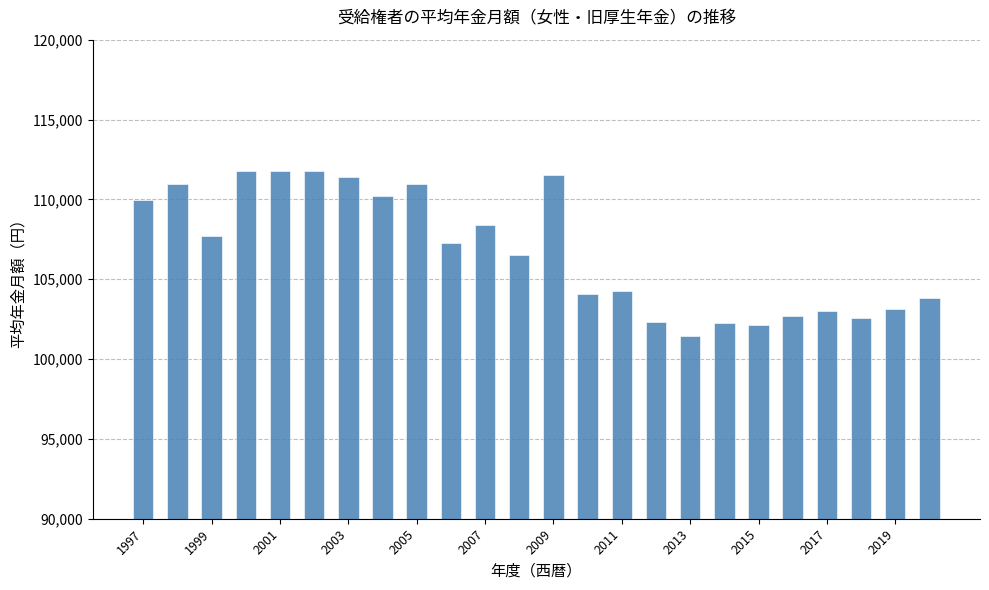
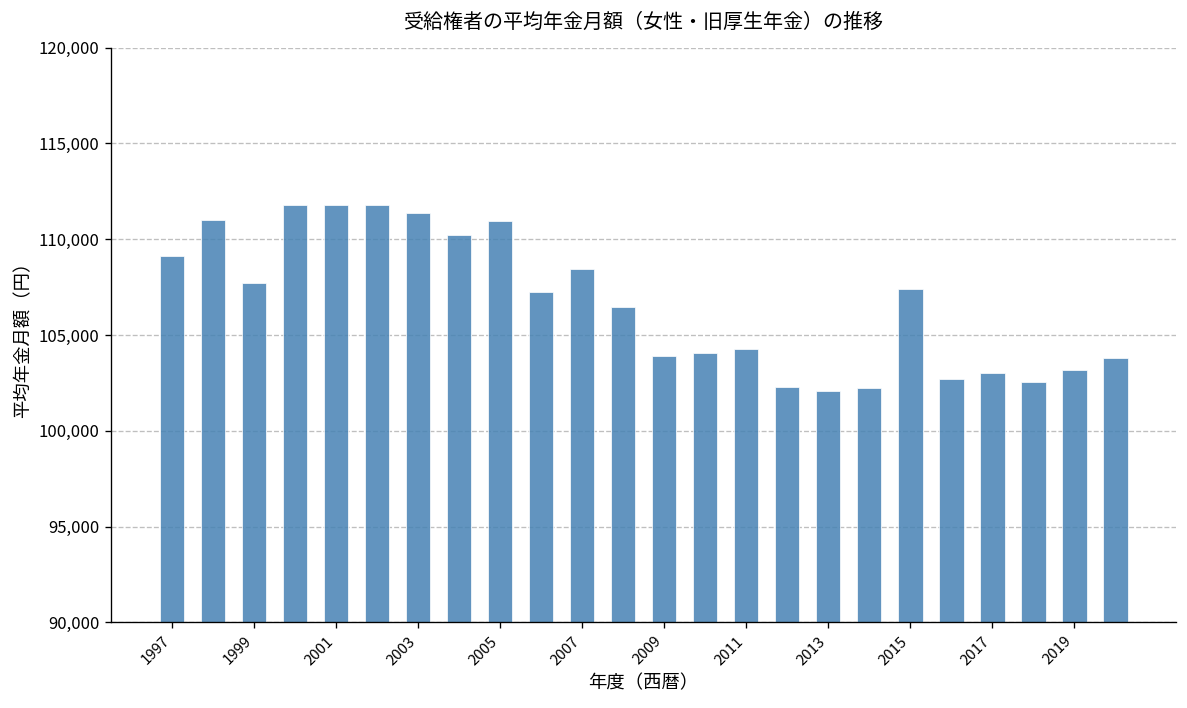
1997: 110,000 -> 109,100
2009: 111,500 -> 103,900
2013: 101,400 -> 102,100
2015: 102,100 -> 107,400
